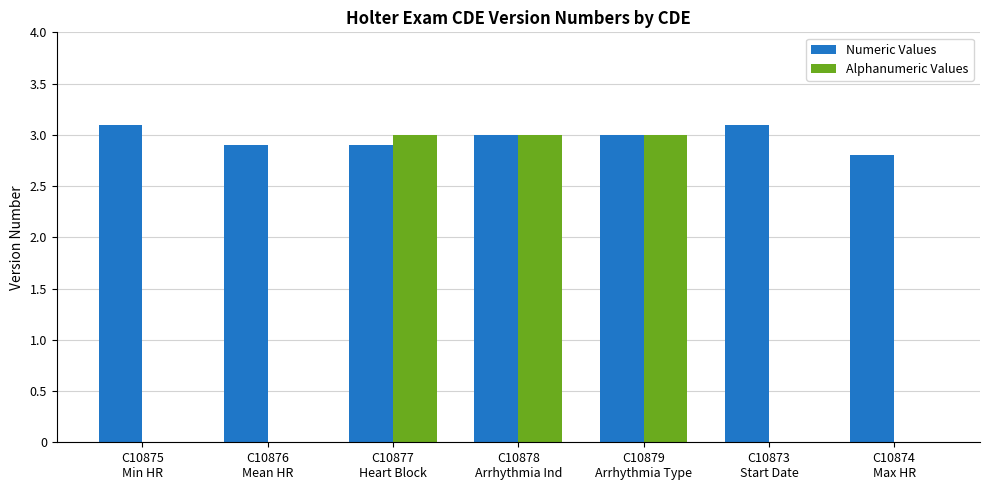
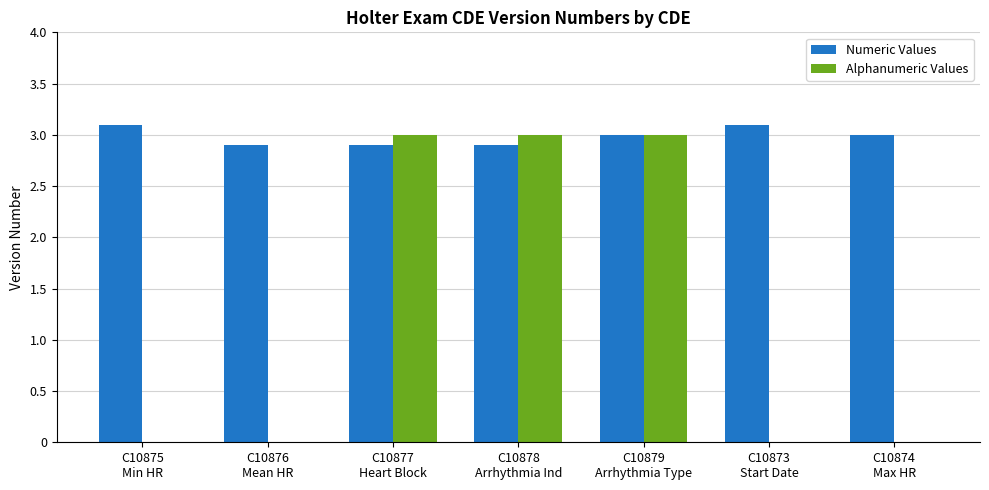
Numeric Values, C10878 Arrhythmia Ind: 3.0 -> 2.9
Numeric Values, C10874 Max HR: 2.8 -> 3.0
